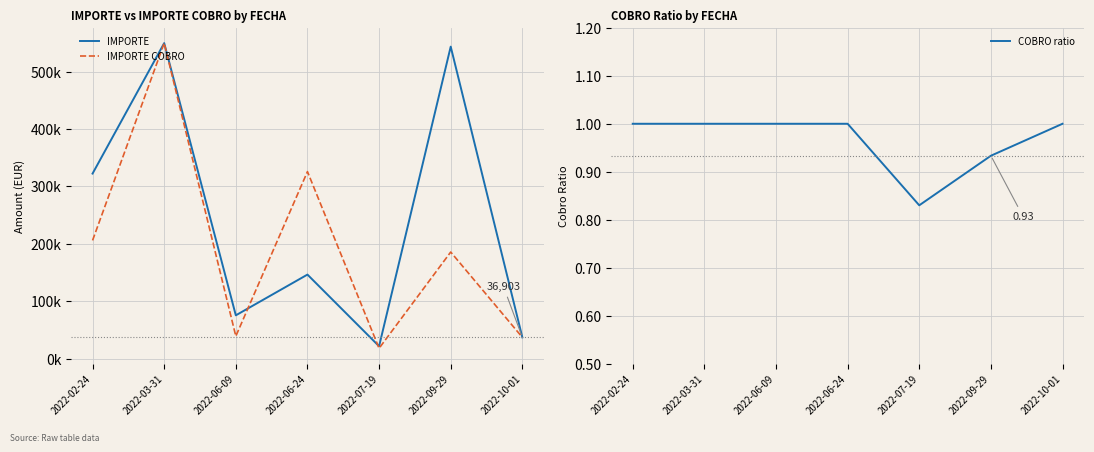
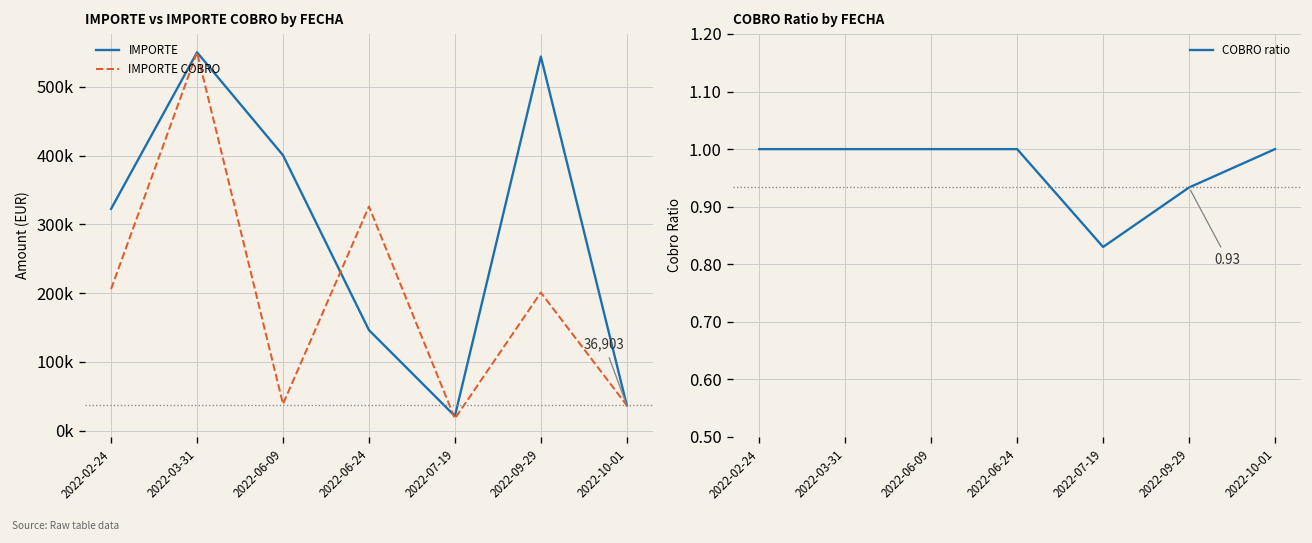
IMPORTE vs IMPORTE COBRO by FECHA, IMPORTE, 2022-06-09: 80000 -> 400000
IMPORTE vs IMPORTE COBRO by FECHA, IMPORTE COBRO, 2022-09-29: 190000 -> 200000
